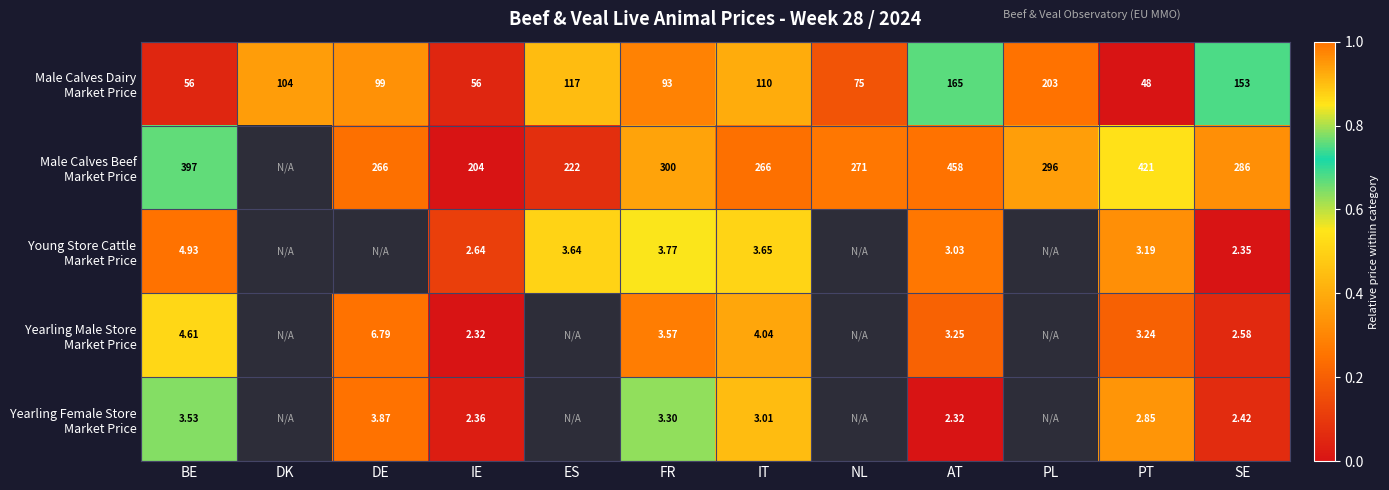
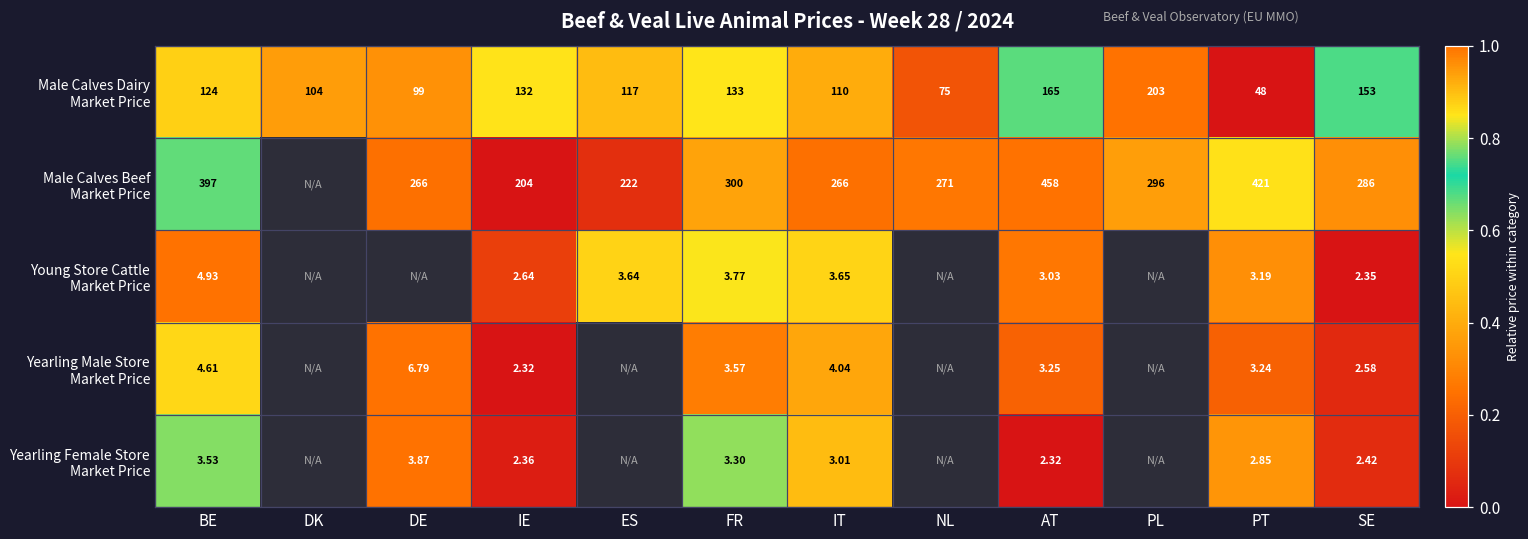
Male Calves Dairy Market Price, BE: 56 -> 124
Male Calves Dairy Market Price, IE: 56 -> 132
Male Calves Dairy Market Price, FR: 93 -> 133
